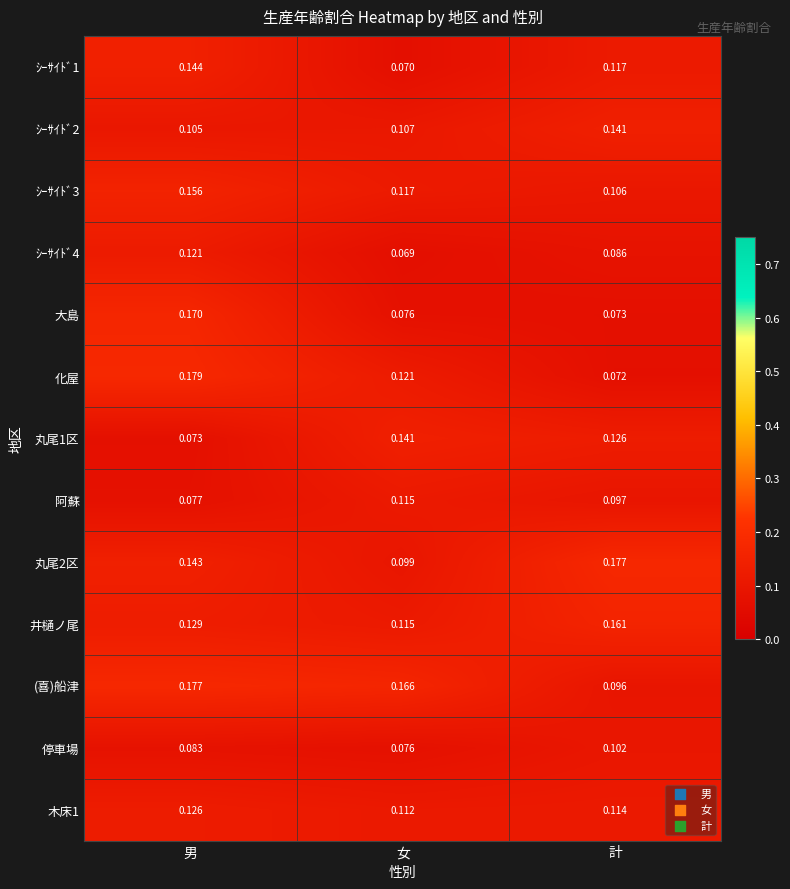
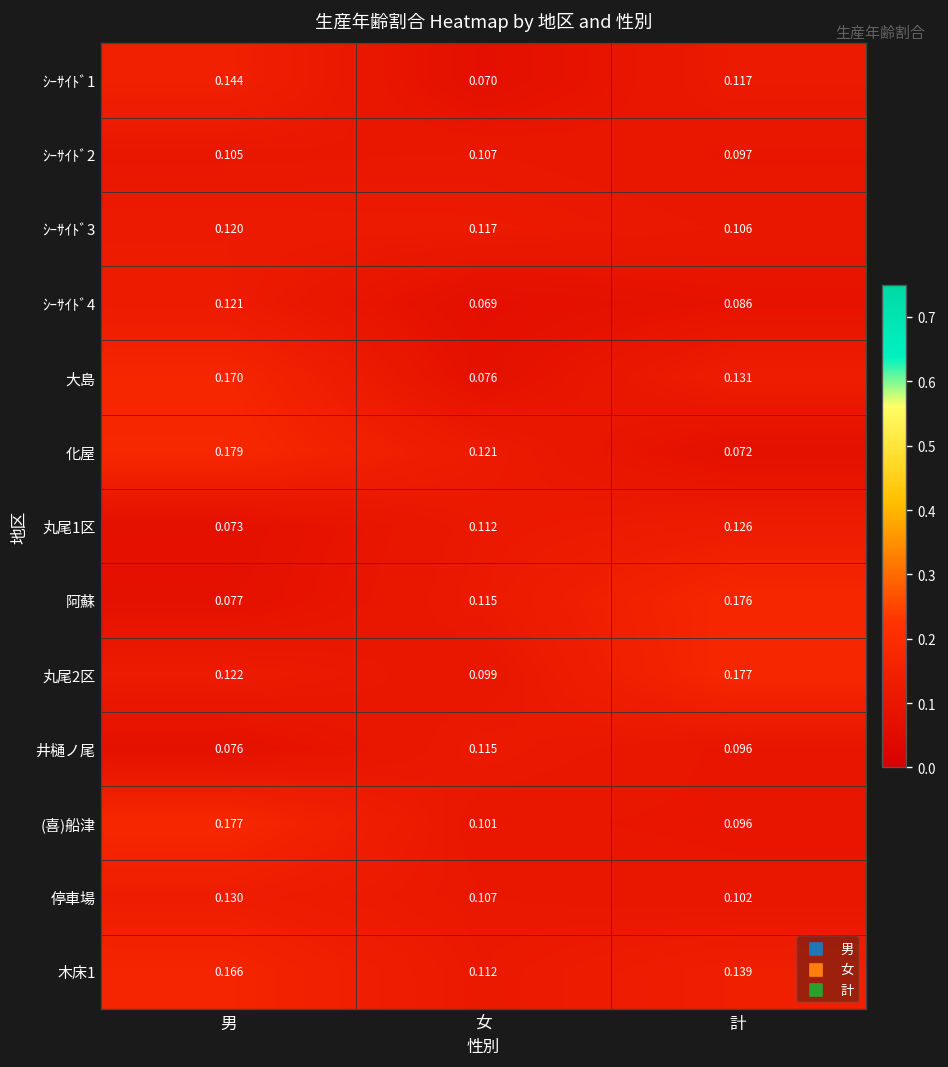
ｼｰｻｲﾄﾞ2, 計: 0.141 -> 0.097
ｼｰｻｲﾄﾞ3, 男: 0.156 -> 0.120
大島, 計: 0.073 -> 0.131
丸尾1区, 女: 0.141 -> 0.112
阿蘇, 計: 0.097 -> 0.176
丸尾2区, 男: 0.143 -> 0.122
井樋ノ尾, 男: 0.129 -> 0.076
井樋ノ尾, 計: 0.161 -> 0.096
(喜)船津, 女: 0.166 -> 0.101
停車場, 男: 0.083 -> 0.130
停車場, 女: 0.076 -> 0.107
木床1, 男: 0.126 -> 0.166
木床1, 計: 0.114 -> 0.139
